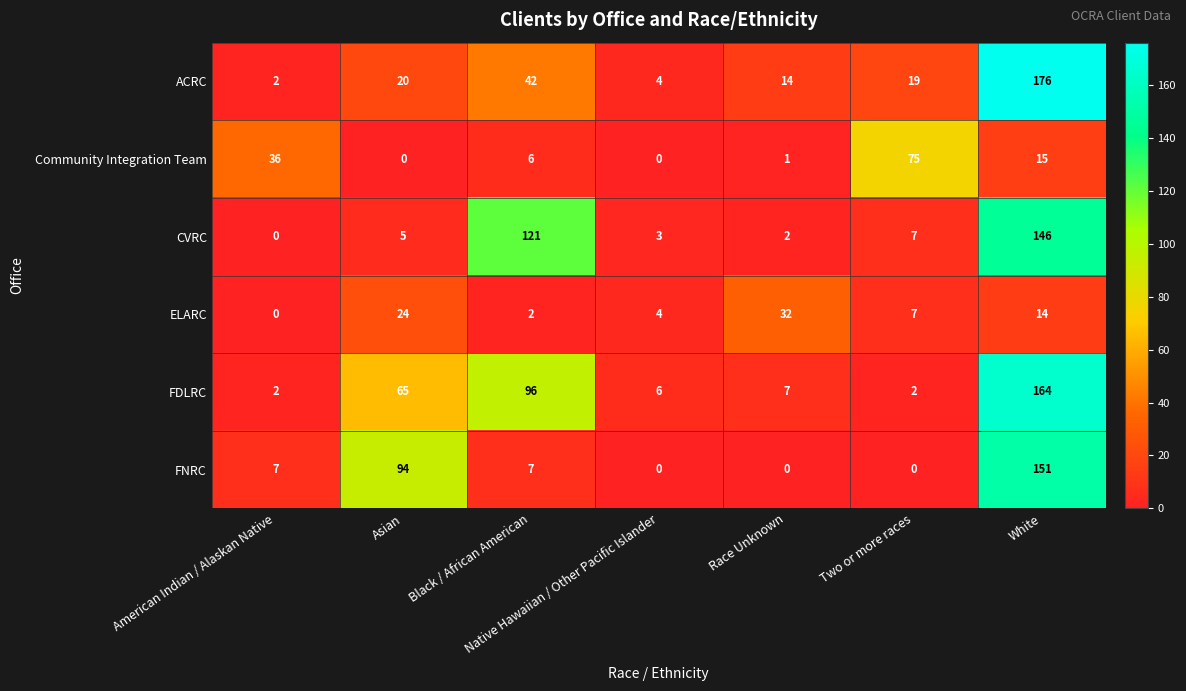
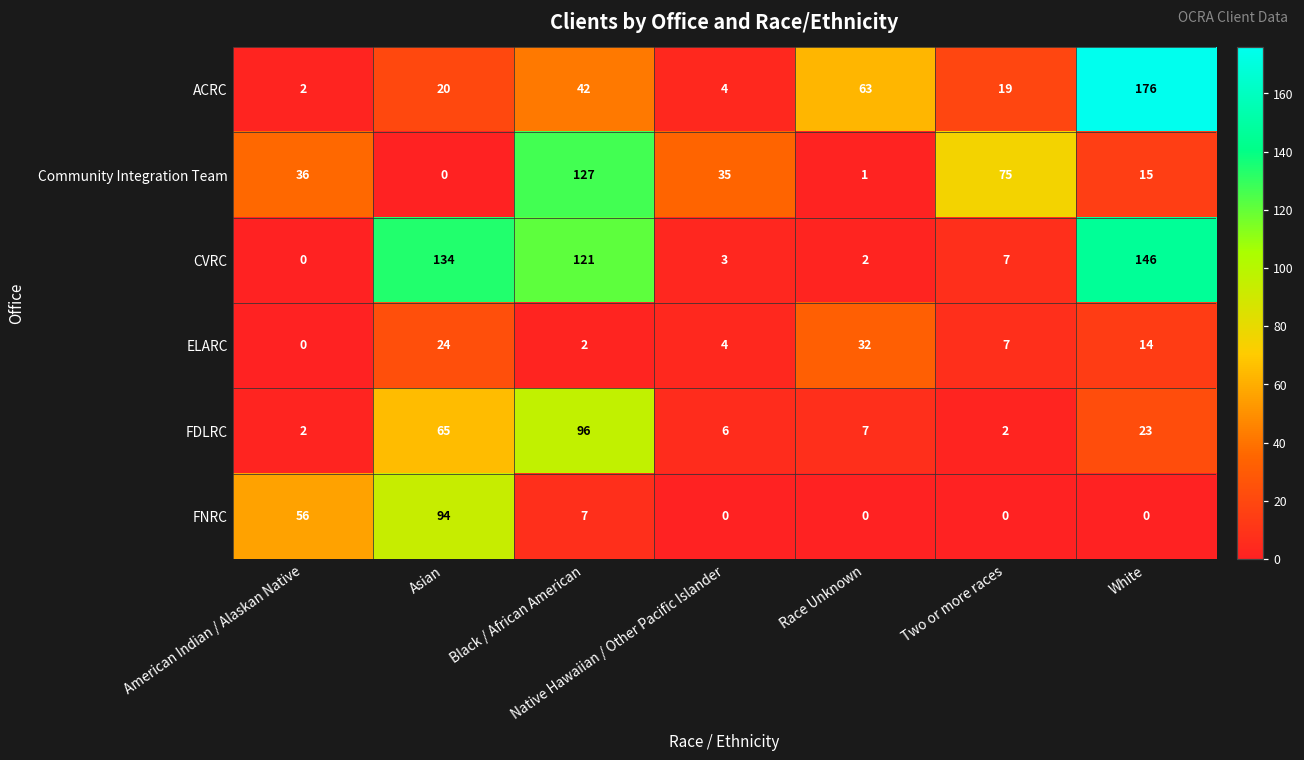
ACRC, Race Unknown: 14 -> 63
Community Integration Team, Black / African American: 6 -> 127
Community Integration Team, Native Hawaiian / Other Pacific Islander: 0 -> 35
CVRC, Asian: 5 -> 134
FDLRC, White: 164 -> 23
FNRC, American Indian / Alaskan Native: 7 -> 56
FNRC, White: 151 -> 0
